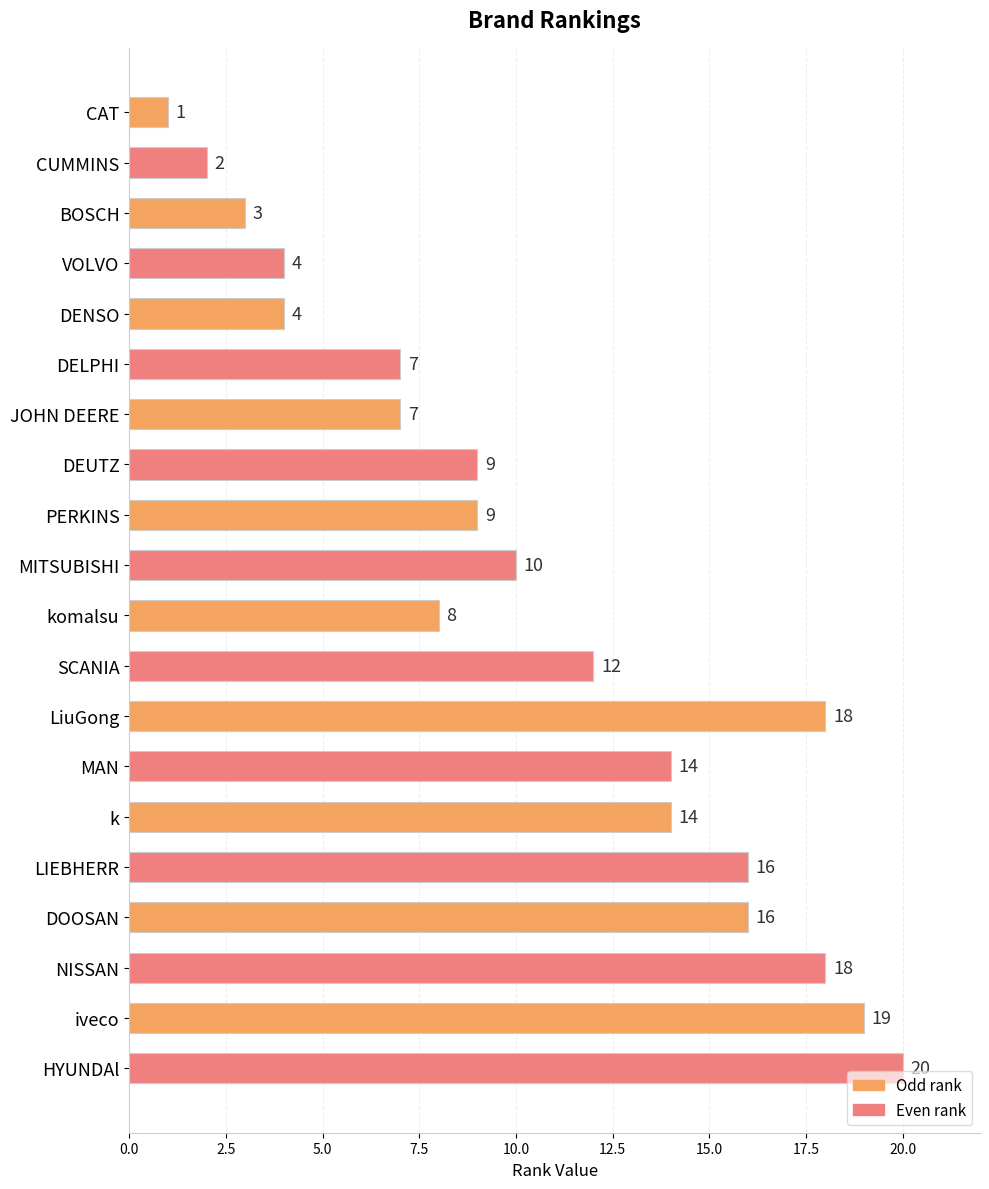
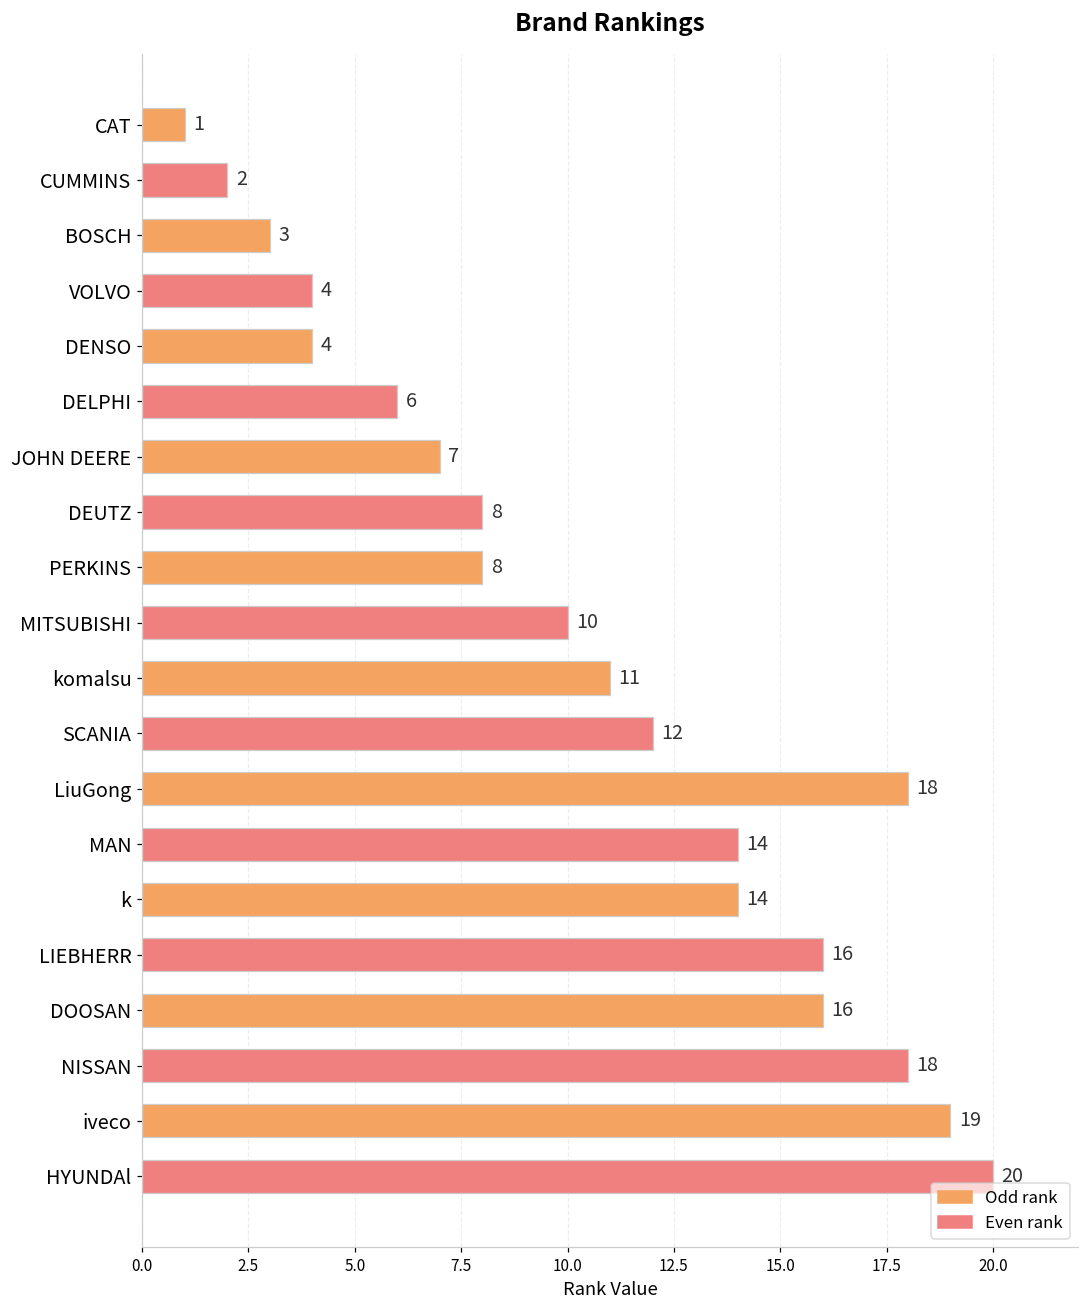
DELPHI: 7 -> 6
DEUTZ: 9 -> 8
PERKINS: 9 -> 8
komalsu: 8 -> 11
